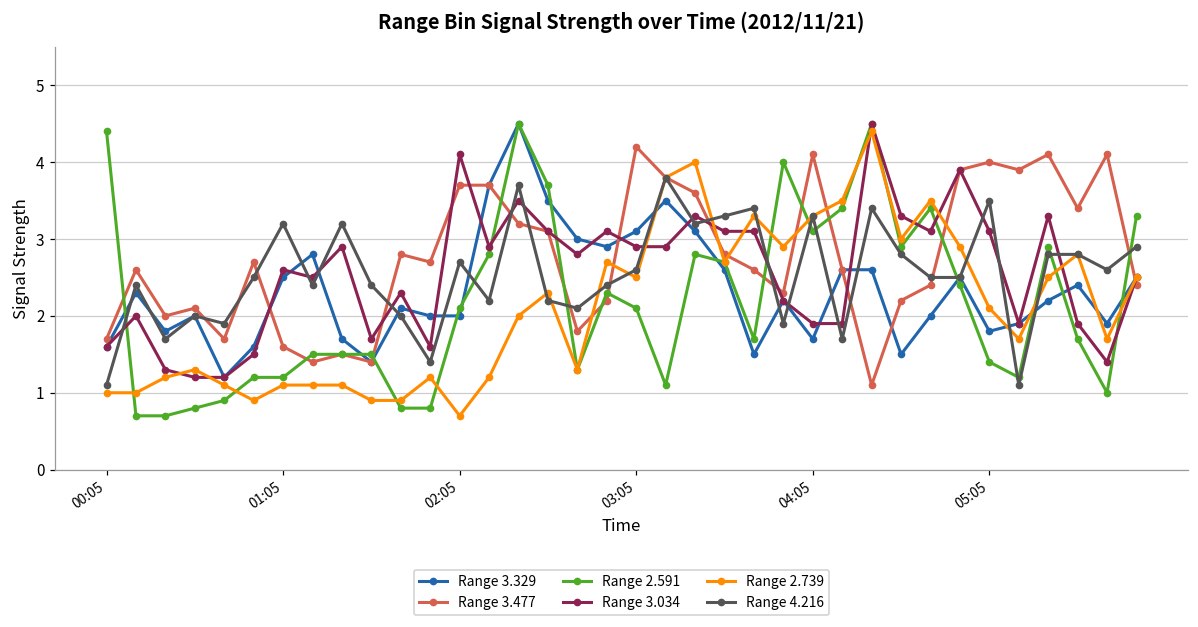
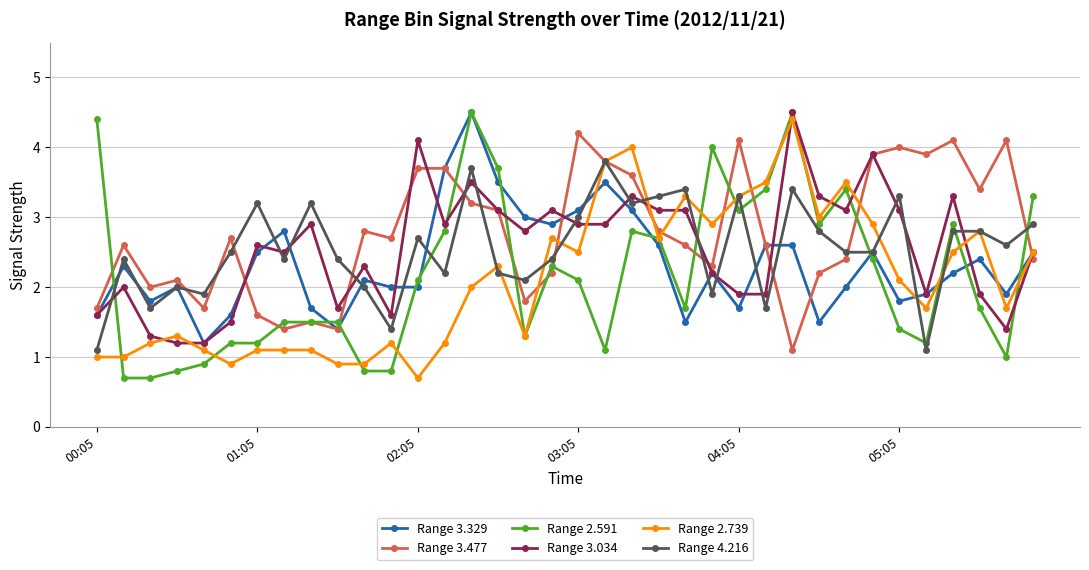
Range 4.216, 03:05: 2.6 -> 3.0
Range 4.216, 05:05: 3.5 -> 3.3
